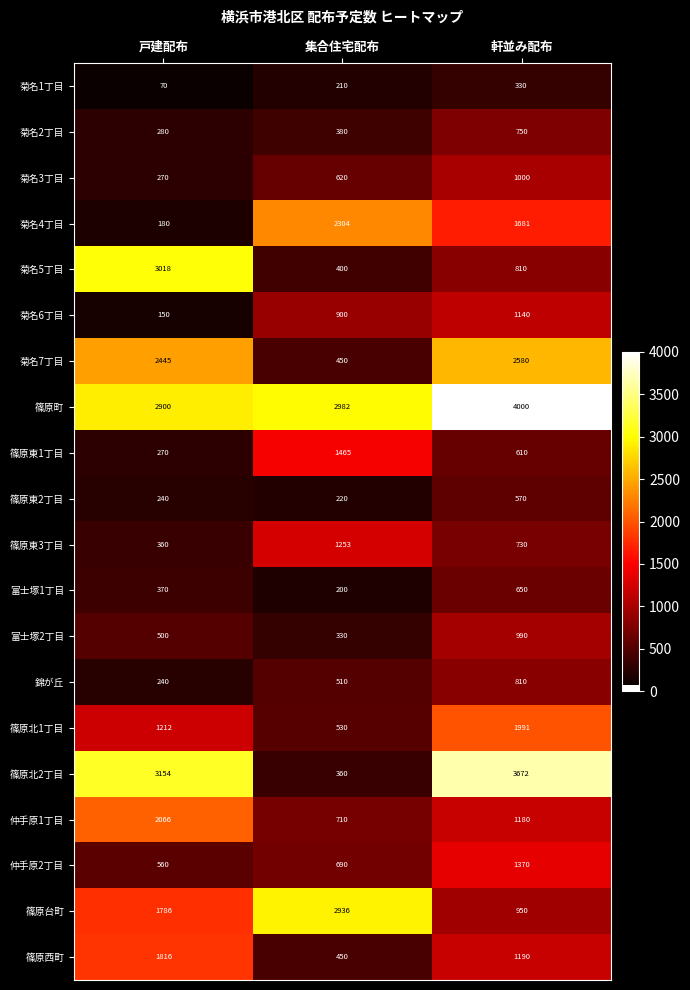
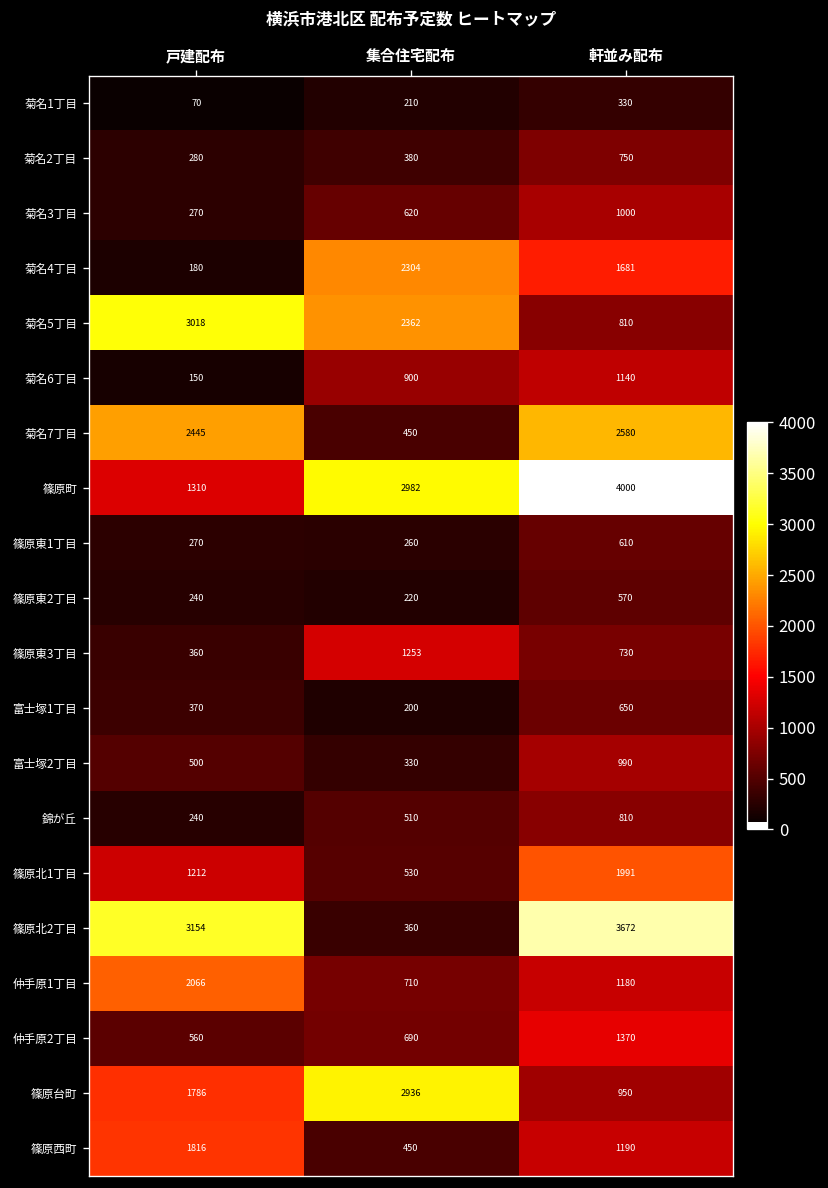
菊名5丁目, 集合住宅配布: 400 -> 2362
篠原町, 戸建配布: 2900 -> 1310
篠原東1丁目, 集合住宅配布: 1465 -> 260
